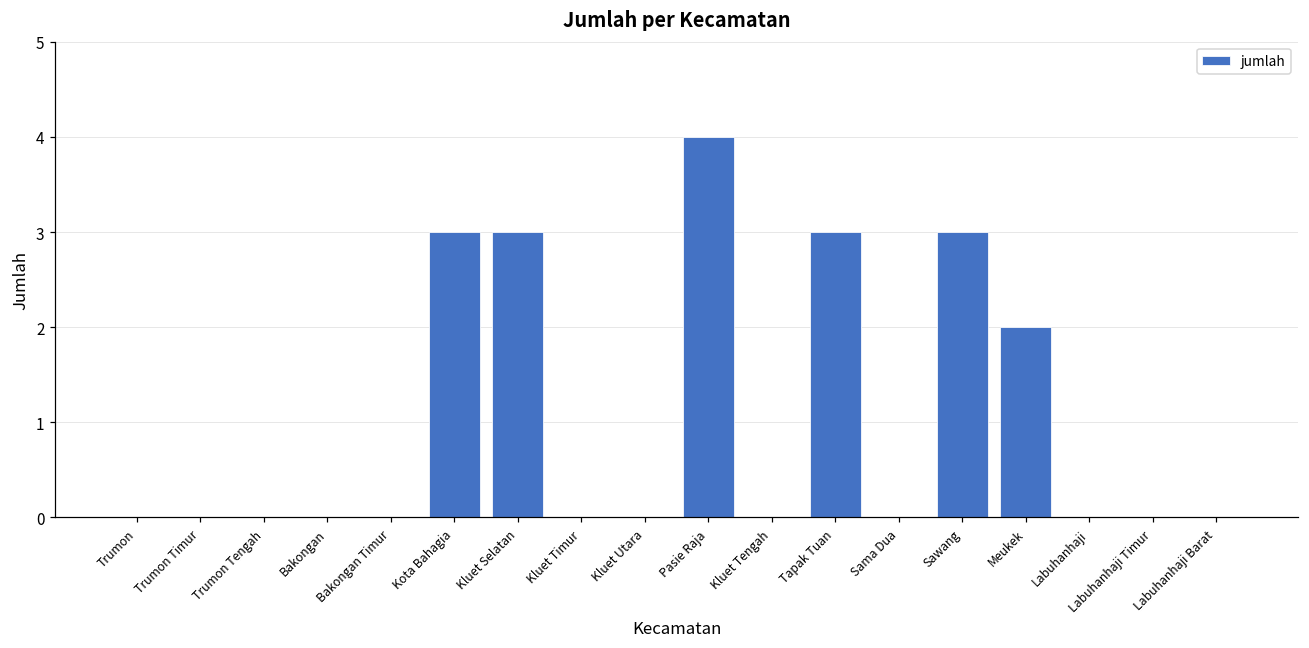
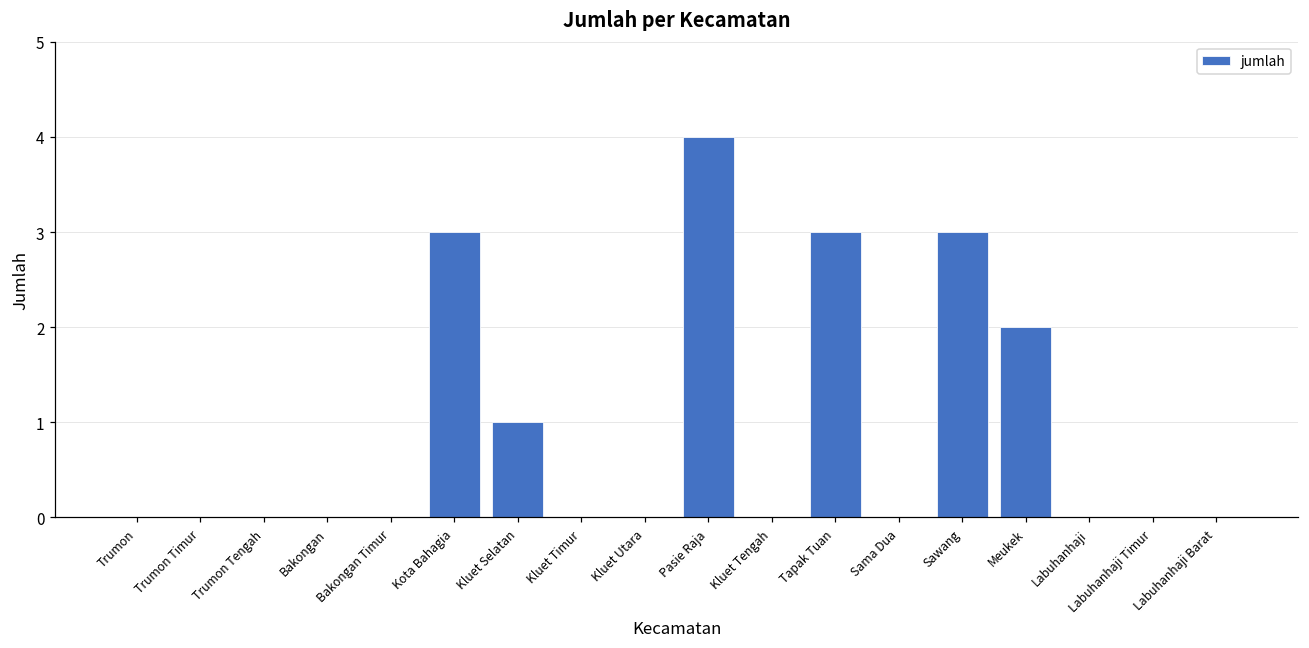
Kluet Selatan: 3 -> 1
